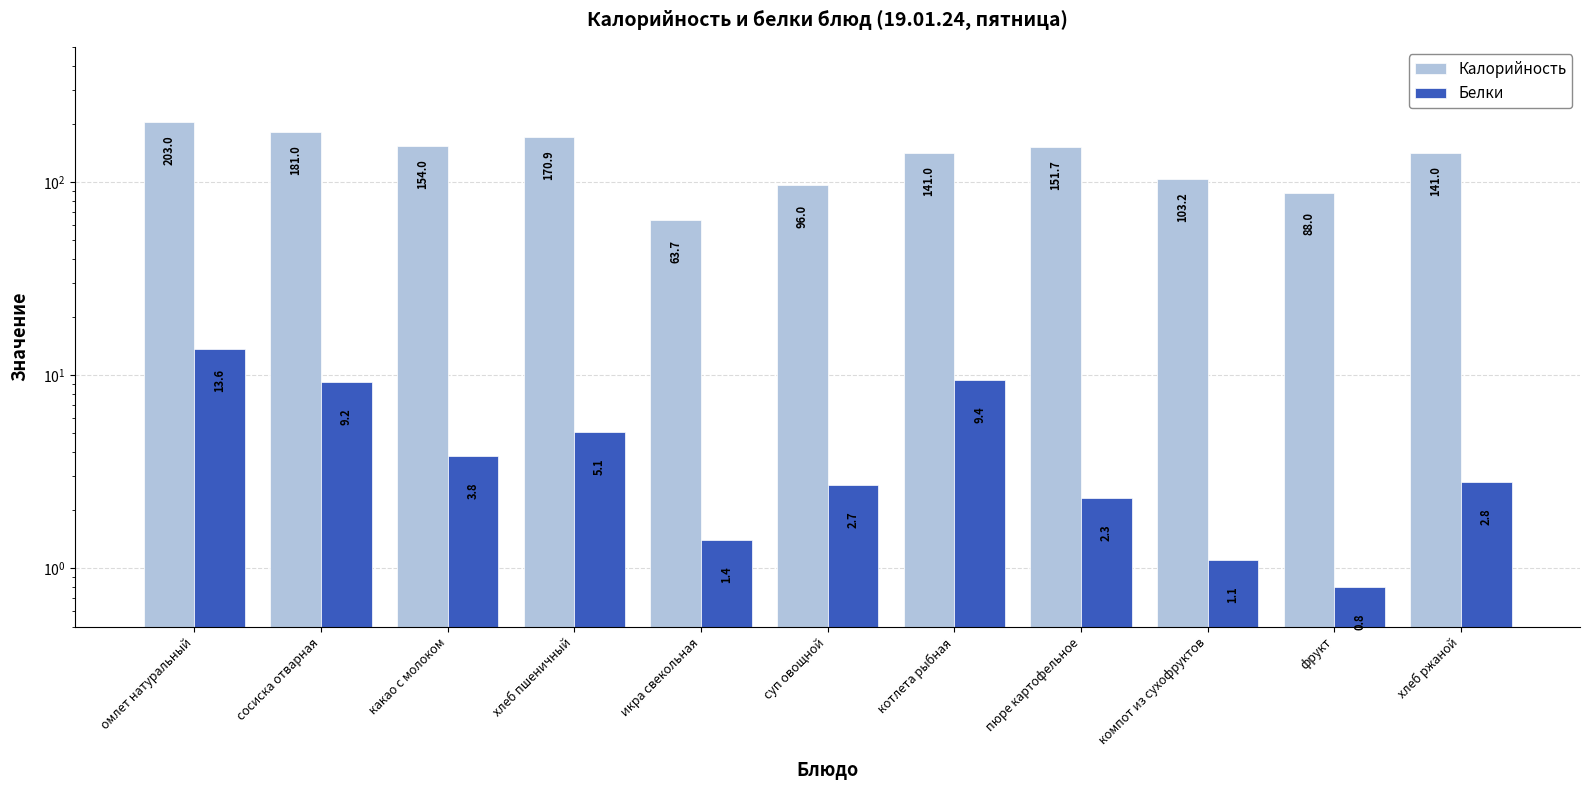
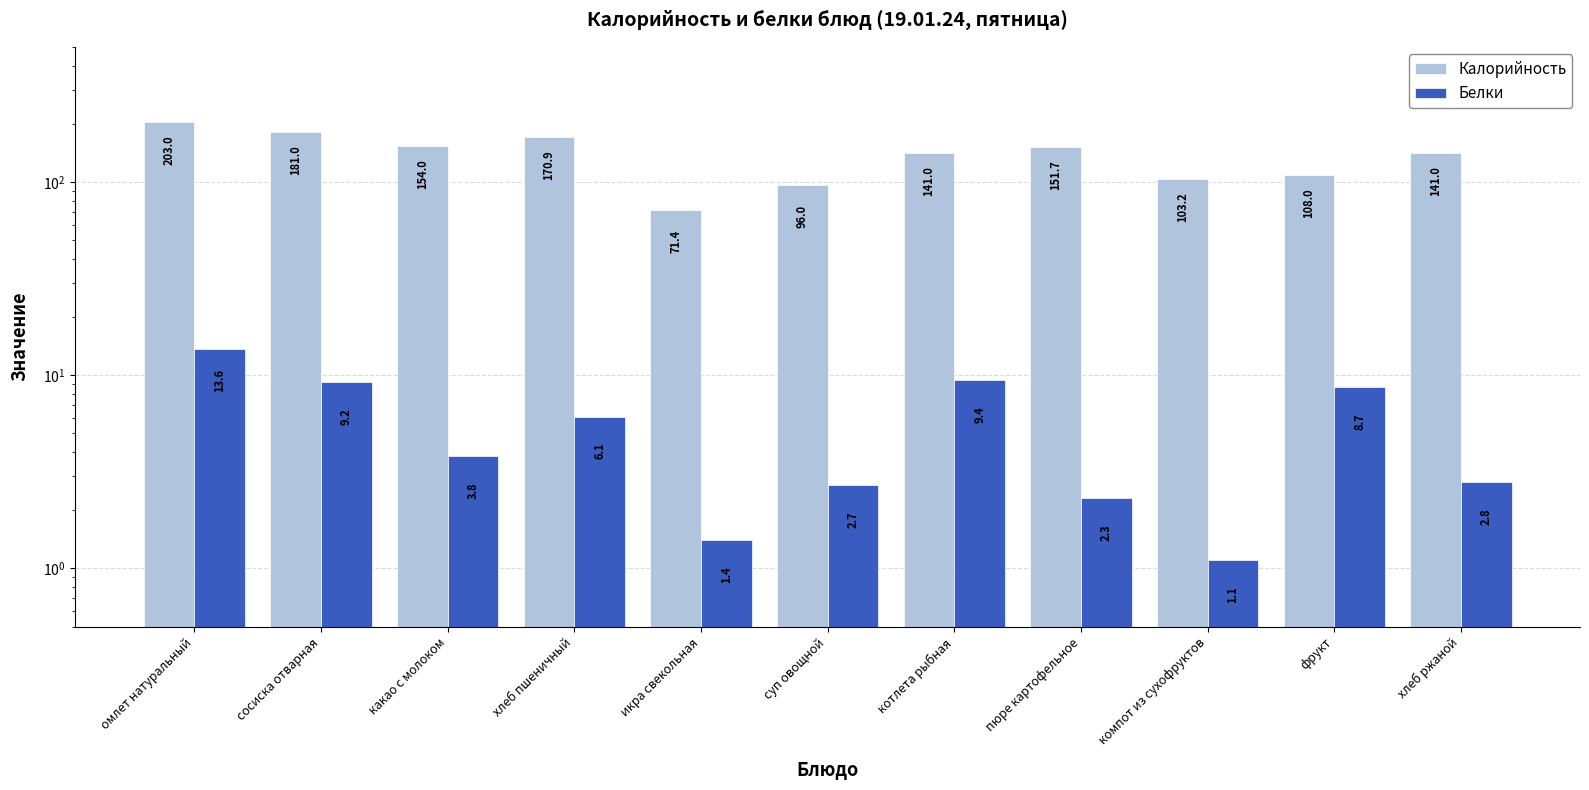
Белки, хлеб пшеничный: 5.1 -> 6.1
Калорийность, икра свекольная: 63.7 -> 71.4
Калорийность, фрукт: 88.0 -> 108.0
Белки, фрукт: 0.8 -> 8.7
